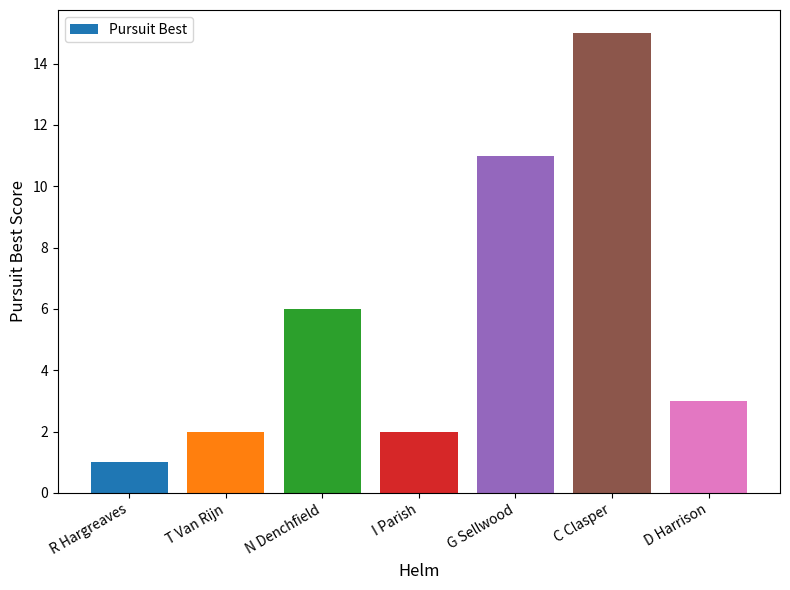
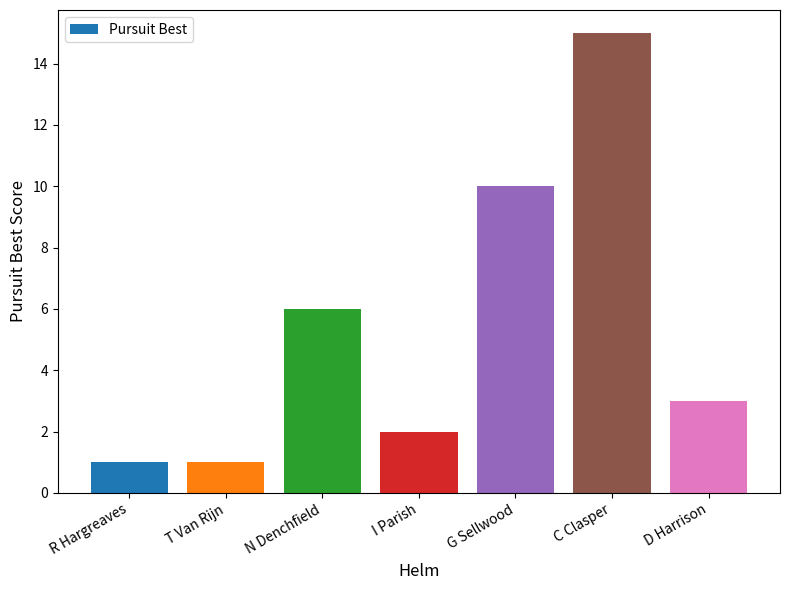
T Van Rijn: 2 -> 1
G Sellwood: 11 -> 10
